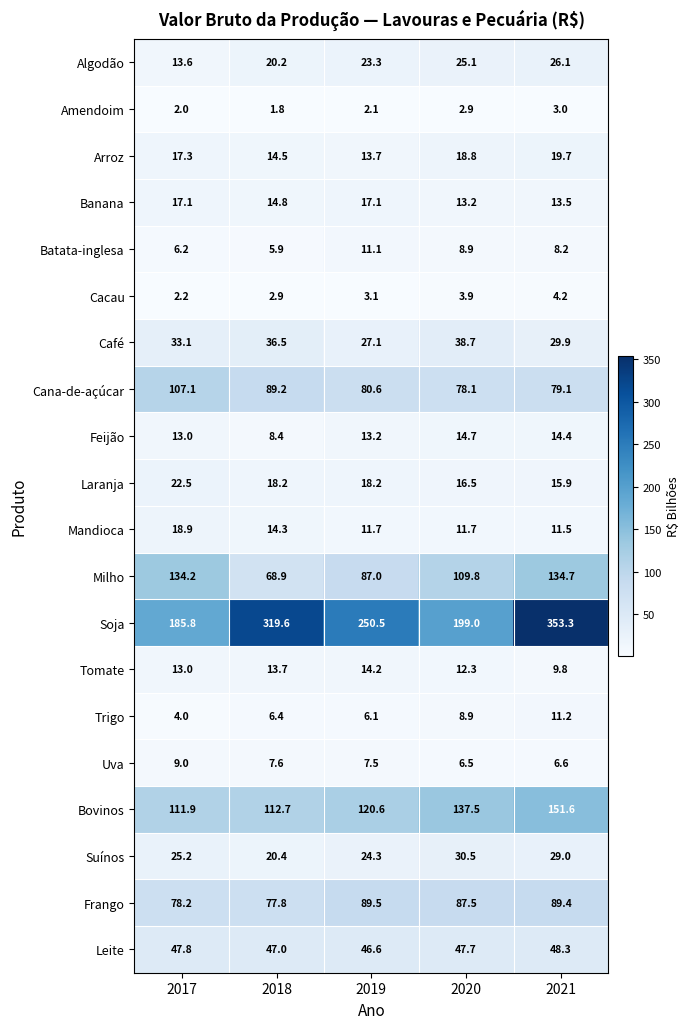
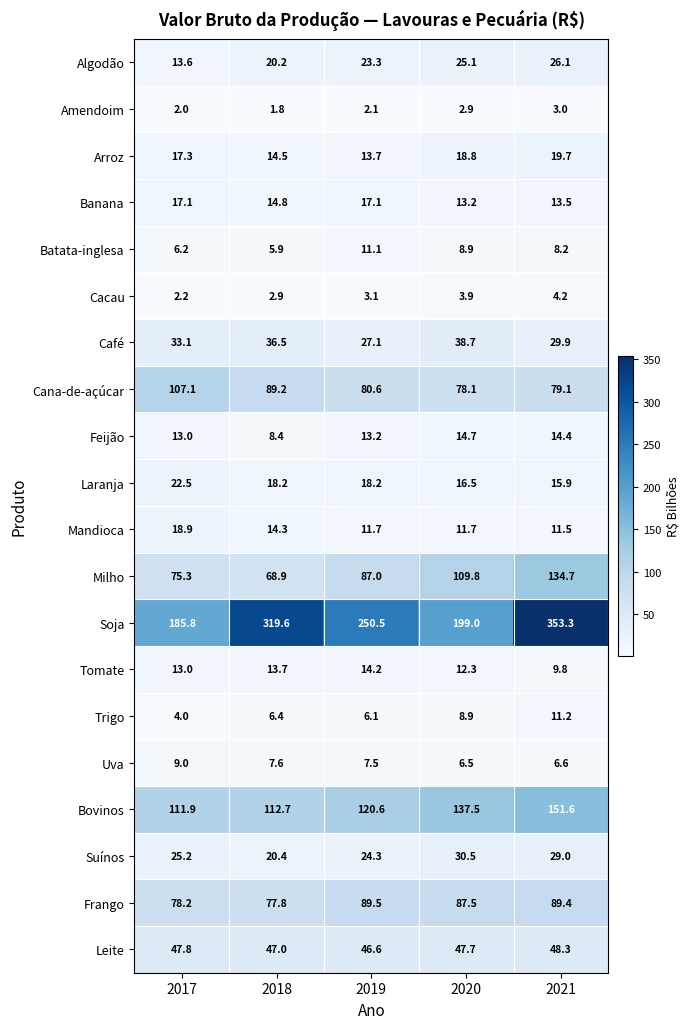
Milho, 2017: 134.2 -> 75.3
